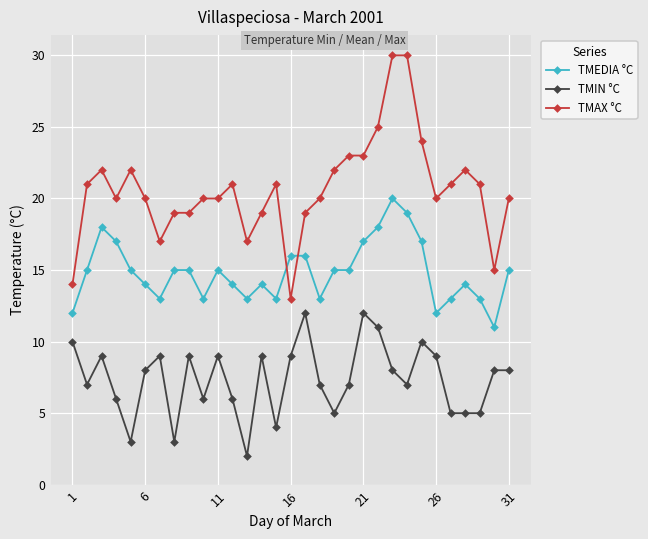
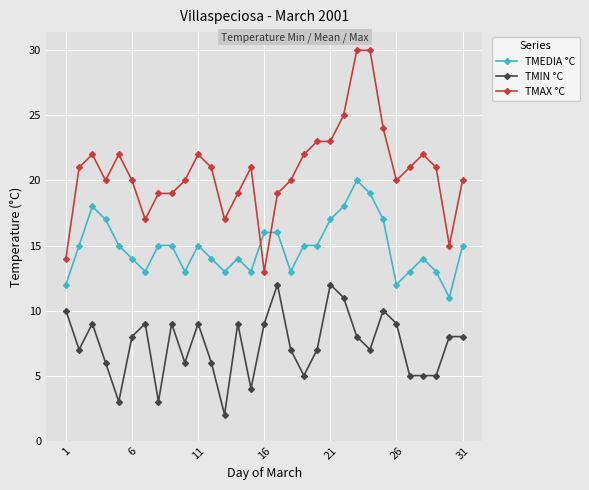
TMAX °C, 11: 20 -> 22
